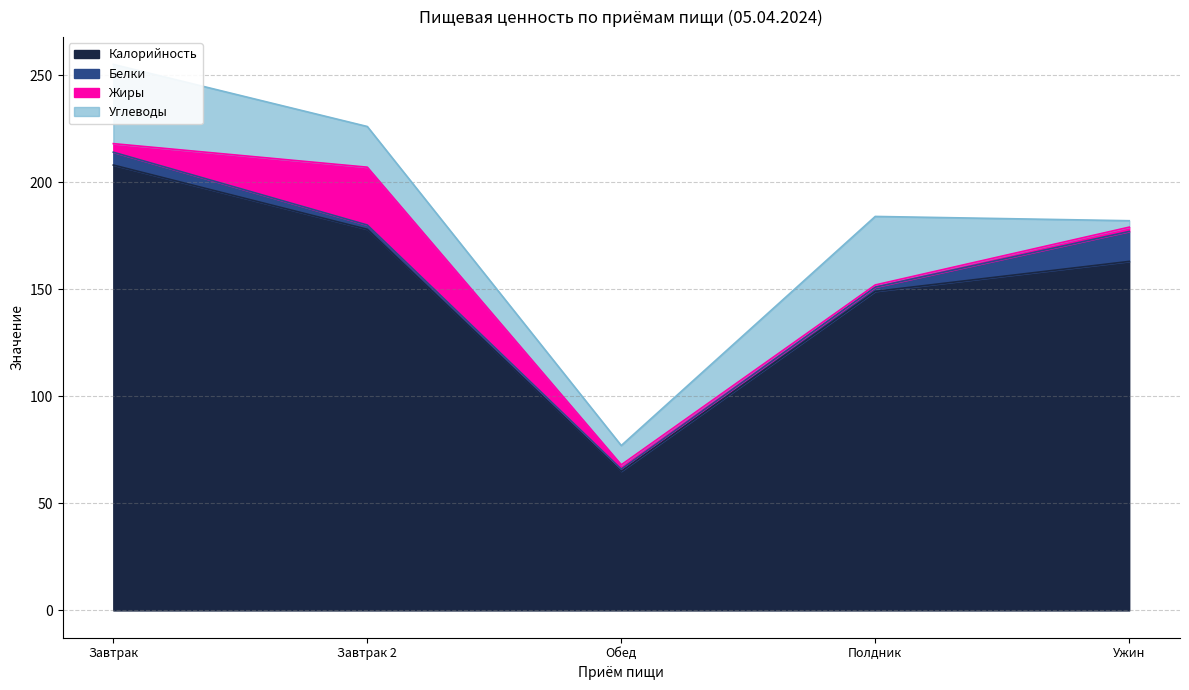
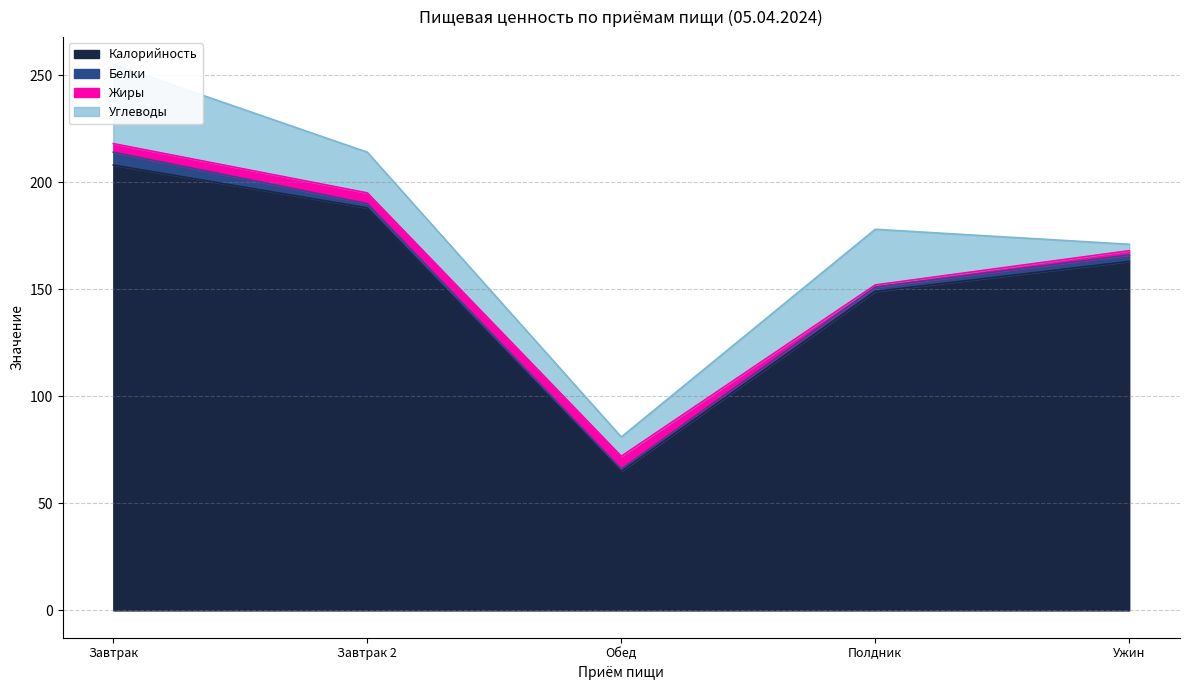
Калорийность, Завтрак 2: 178 -> 188
Жиры, Завтрак 2: 27 -> 5
Жиры, Обед: 2 -> 6
Углеводы, Полдник: 32 -> 26
Белки, Ужин: 14 -> 3
